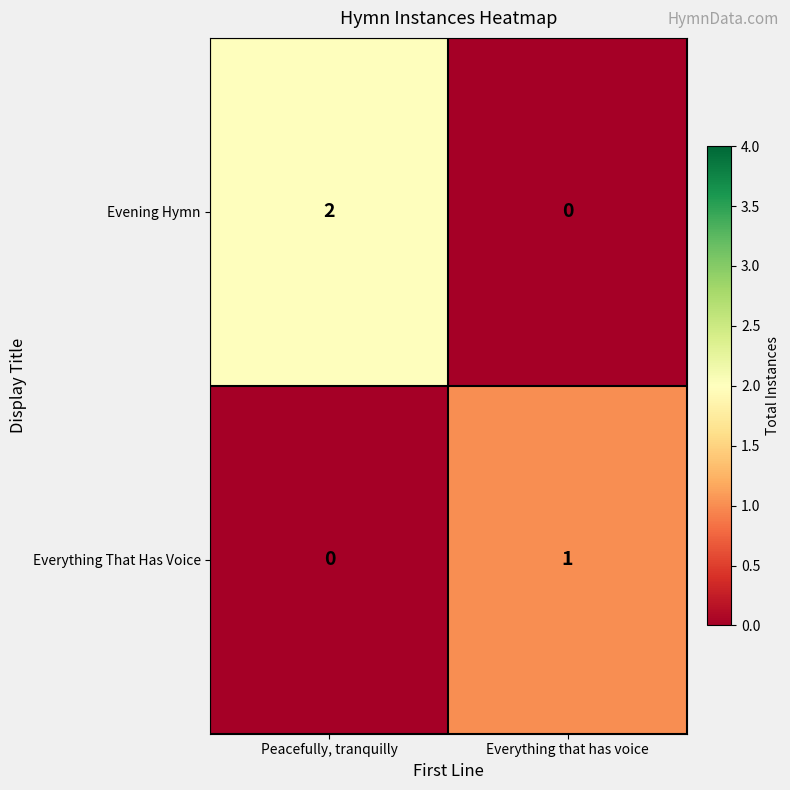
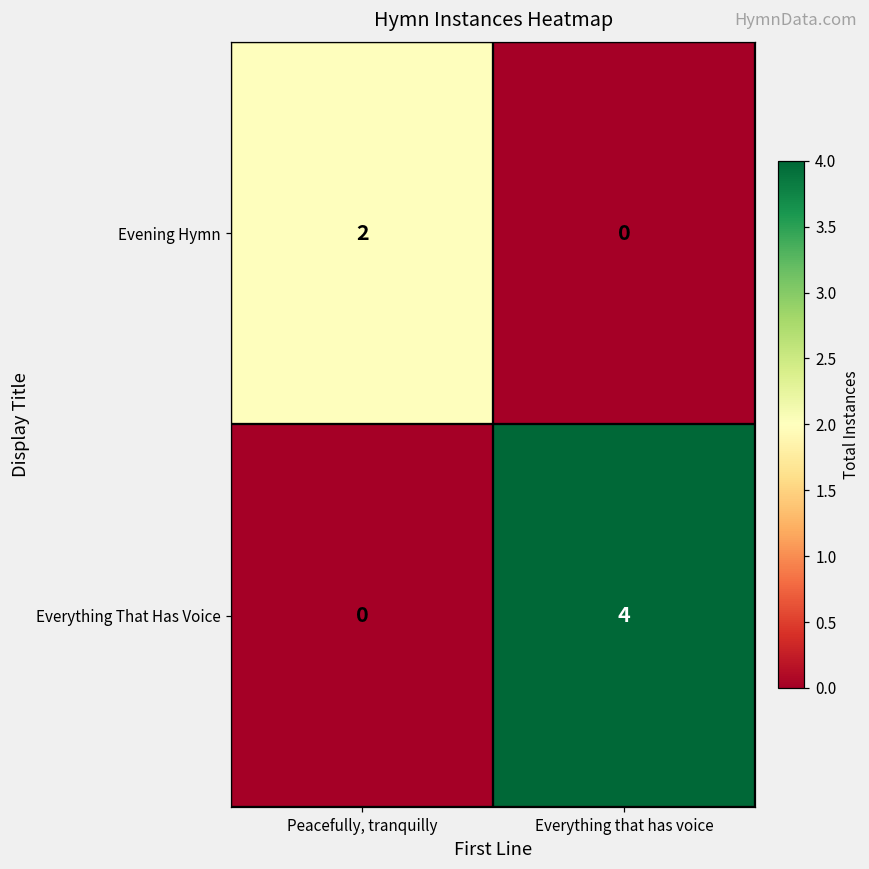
Everything That Has Voice, Everything that has voice: 1 -> 4
